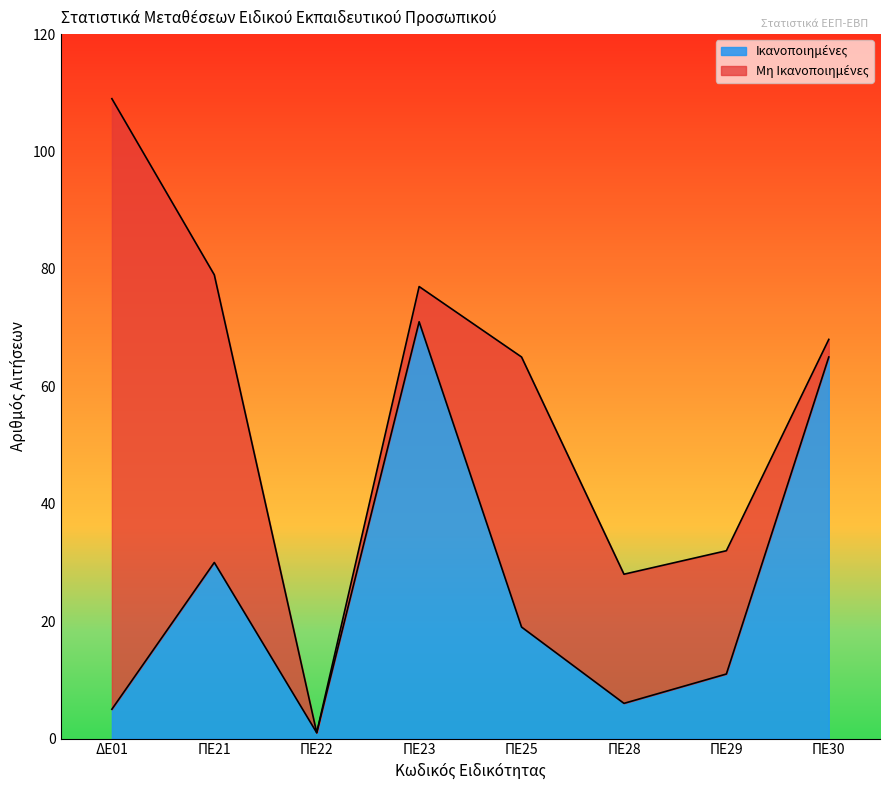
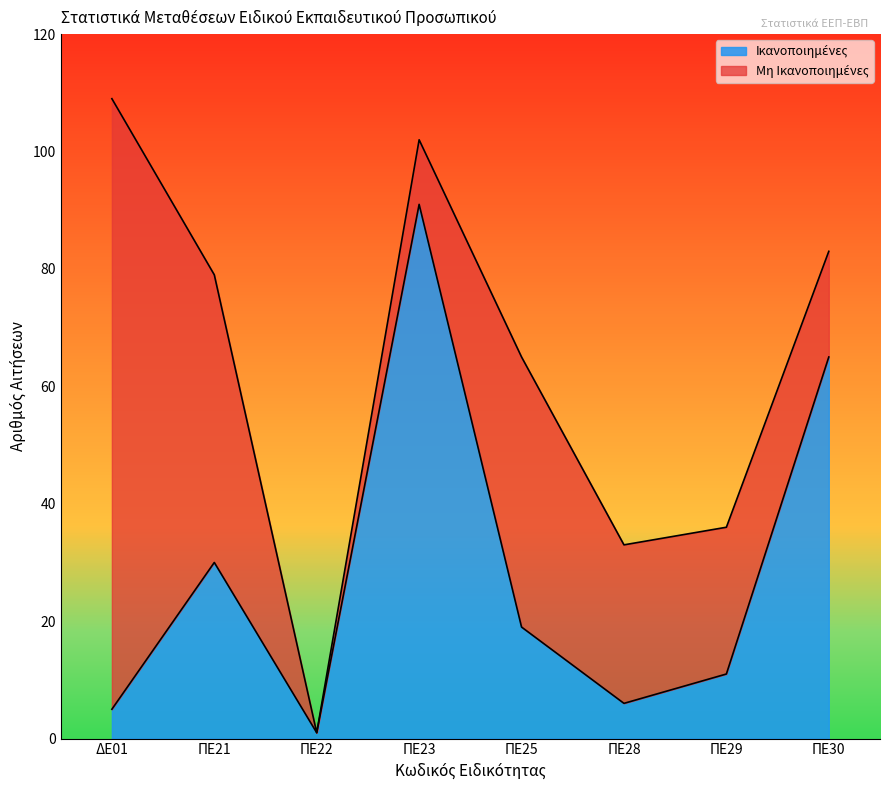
Ικανοποιημένες, ΠΕ23: 71 -> 91
Μη Ικανοποιημένες, ΠΕ23: 6 -> 11
Μη Ικανοποιημένες, ΠΕ28: 22 -> 27
Μη Ικανοποιημένες, ΠΕ29: 21 -> 25
Μη Ικανοποιημένες, ΠΕ30: 3 -> 18
